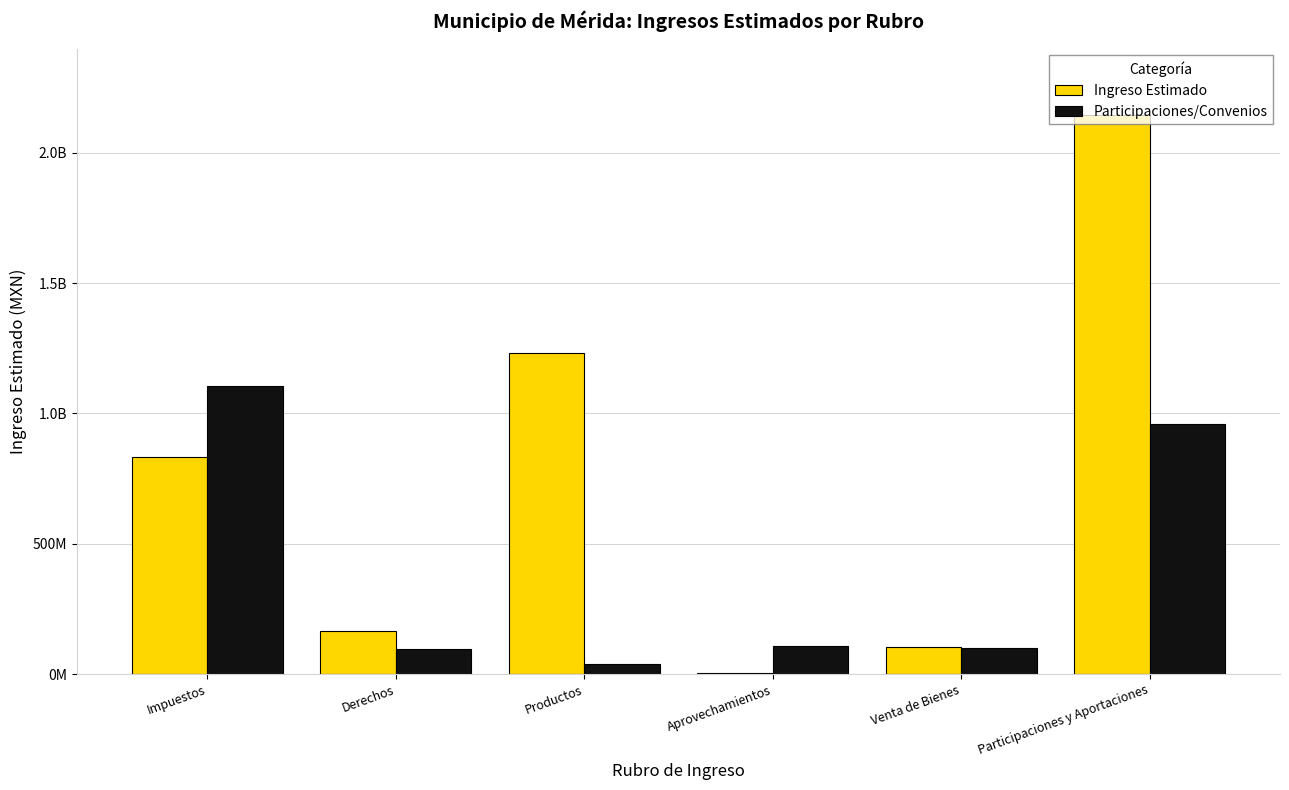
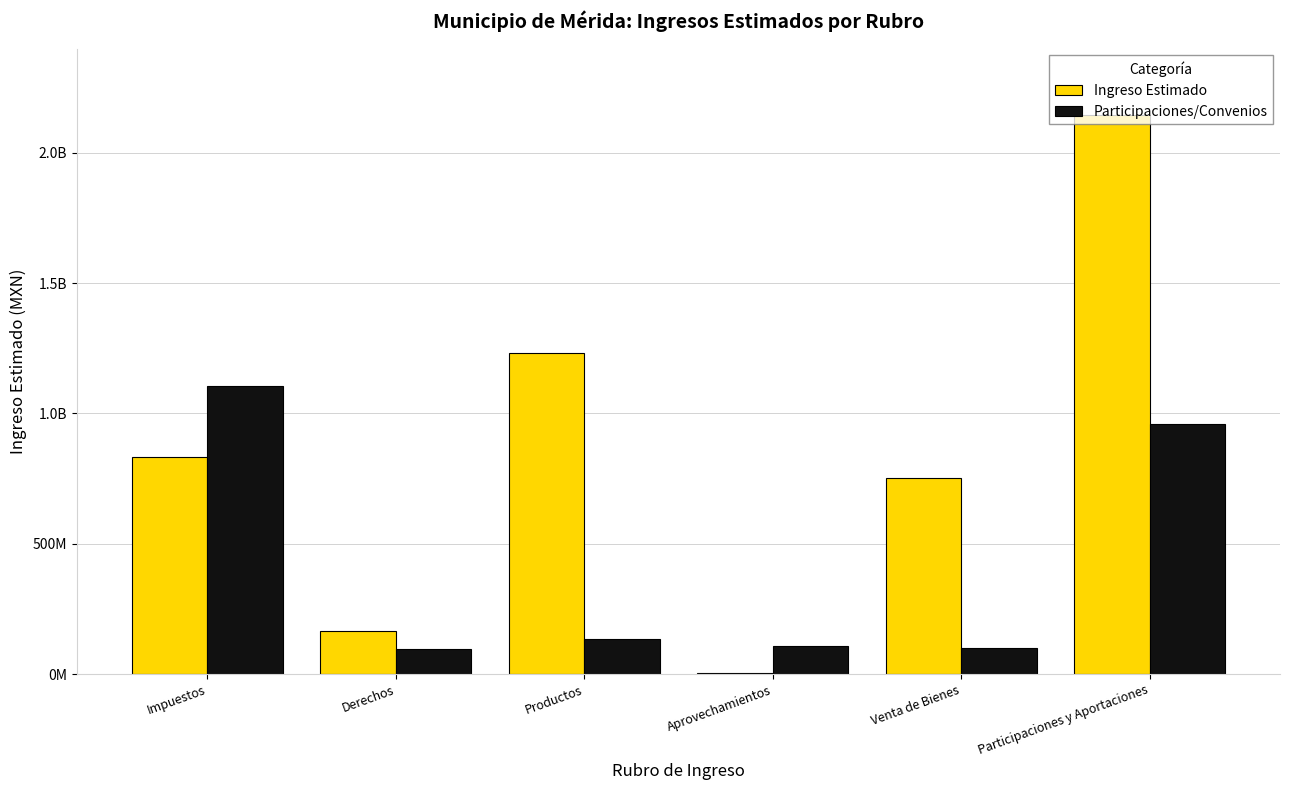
Participaciones/Convenios, Productos: 40000000 -> 130000000
Ingreso Estimado, Venta de Bienes: 100000000 -> 750000000
